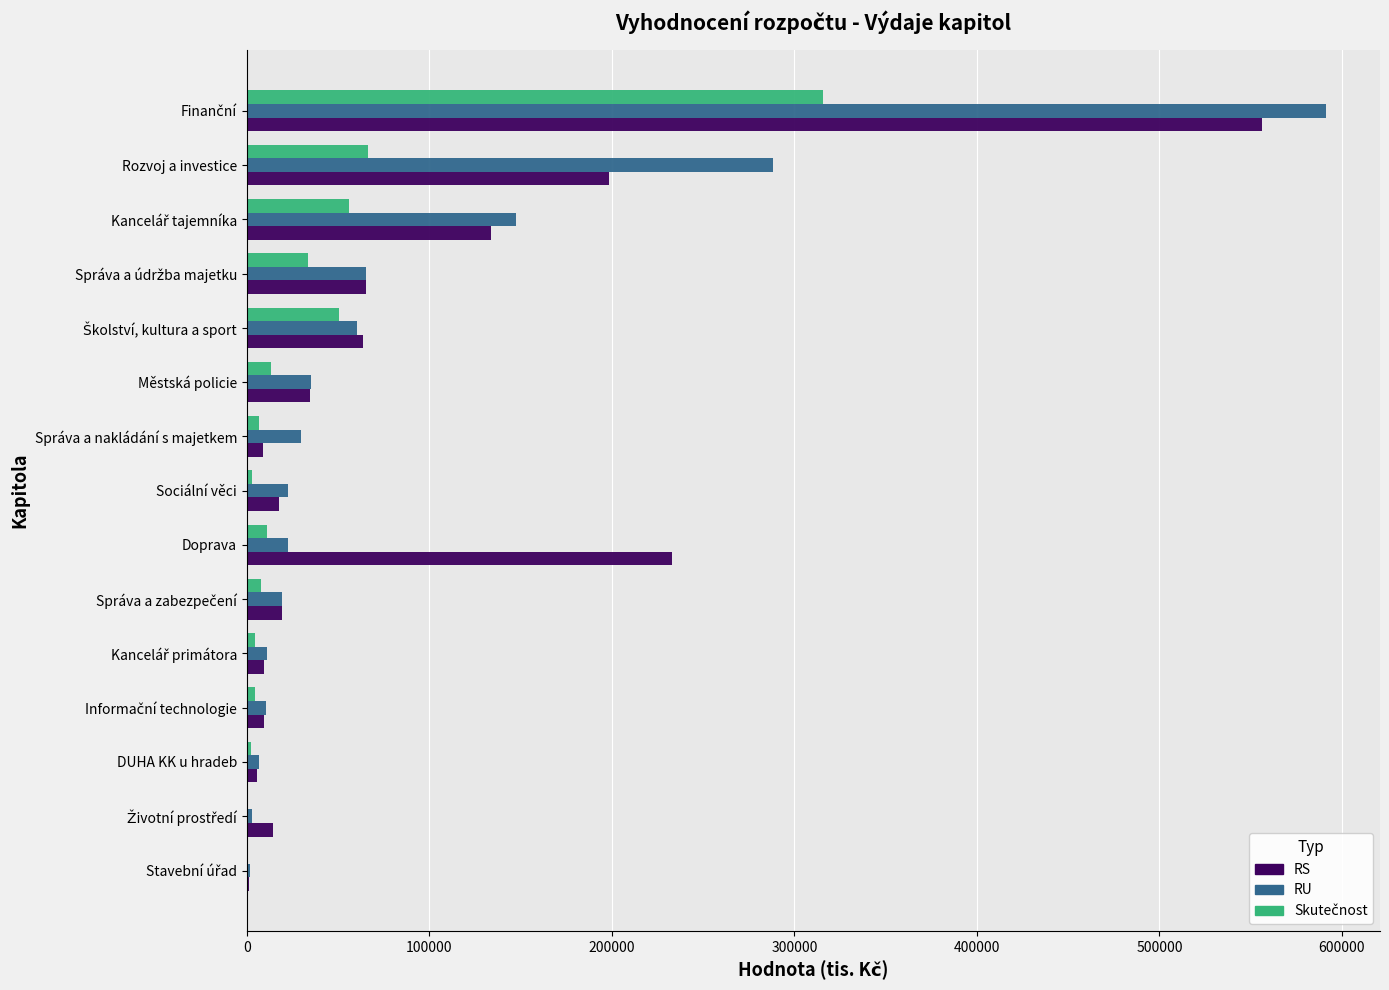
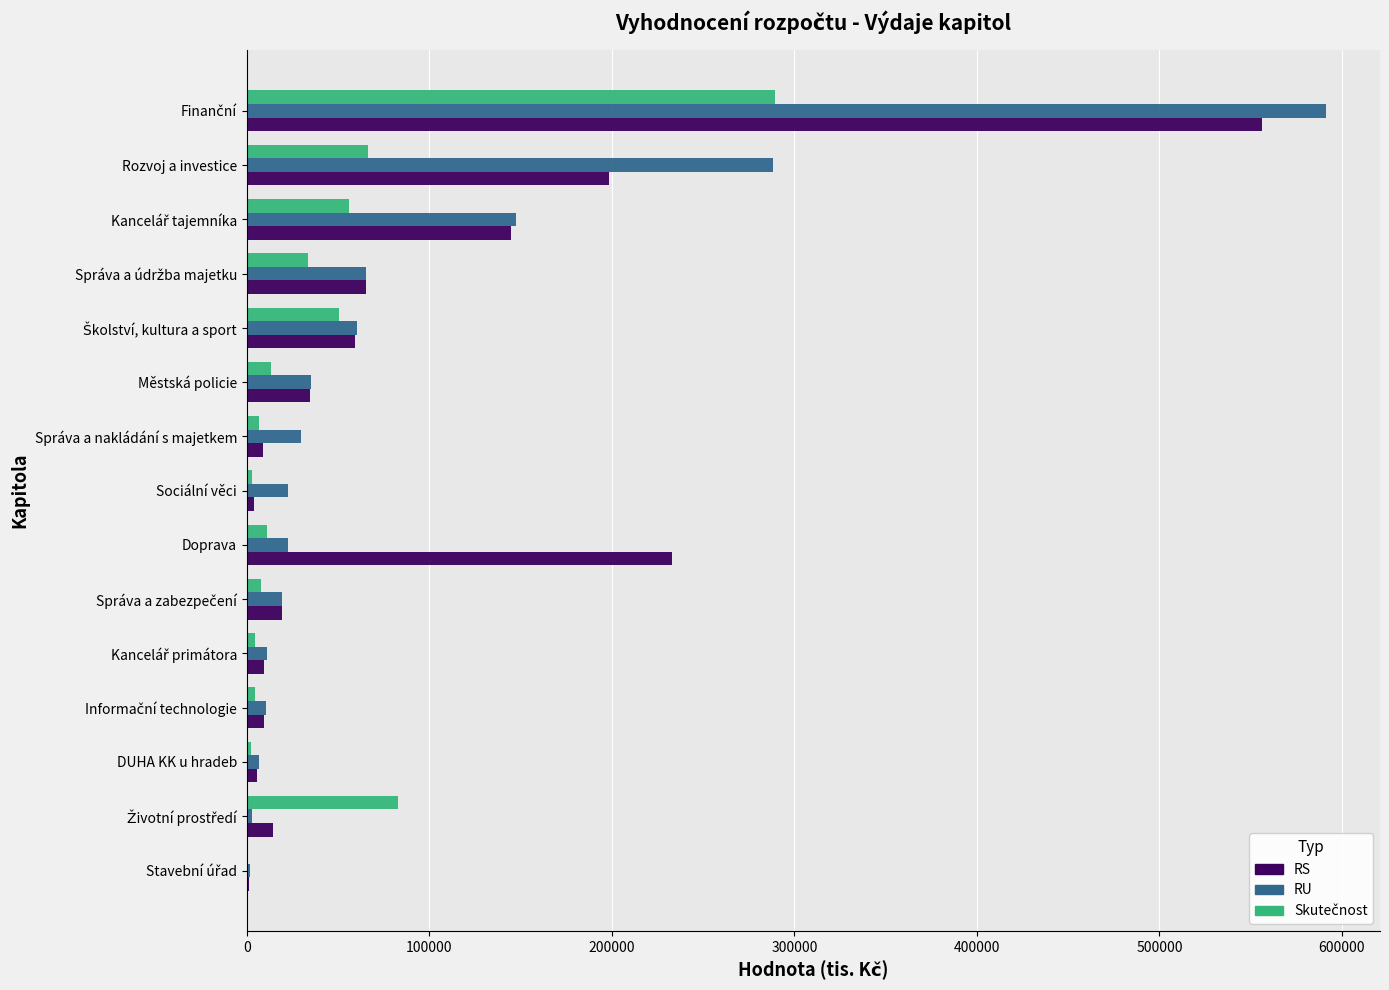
Skutečnost, Finanční: 316000 -> 290000
RS, Kancelář tajemníka: 134000 -> 145000
RS, Školství, kultura a sport: 64000 -> 59000
RS, Sociální věci: 17000 -> 4000
Skutečnost, Životní prostředí: 1000 -> 83000
